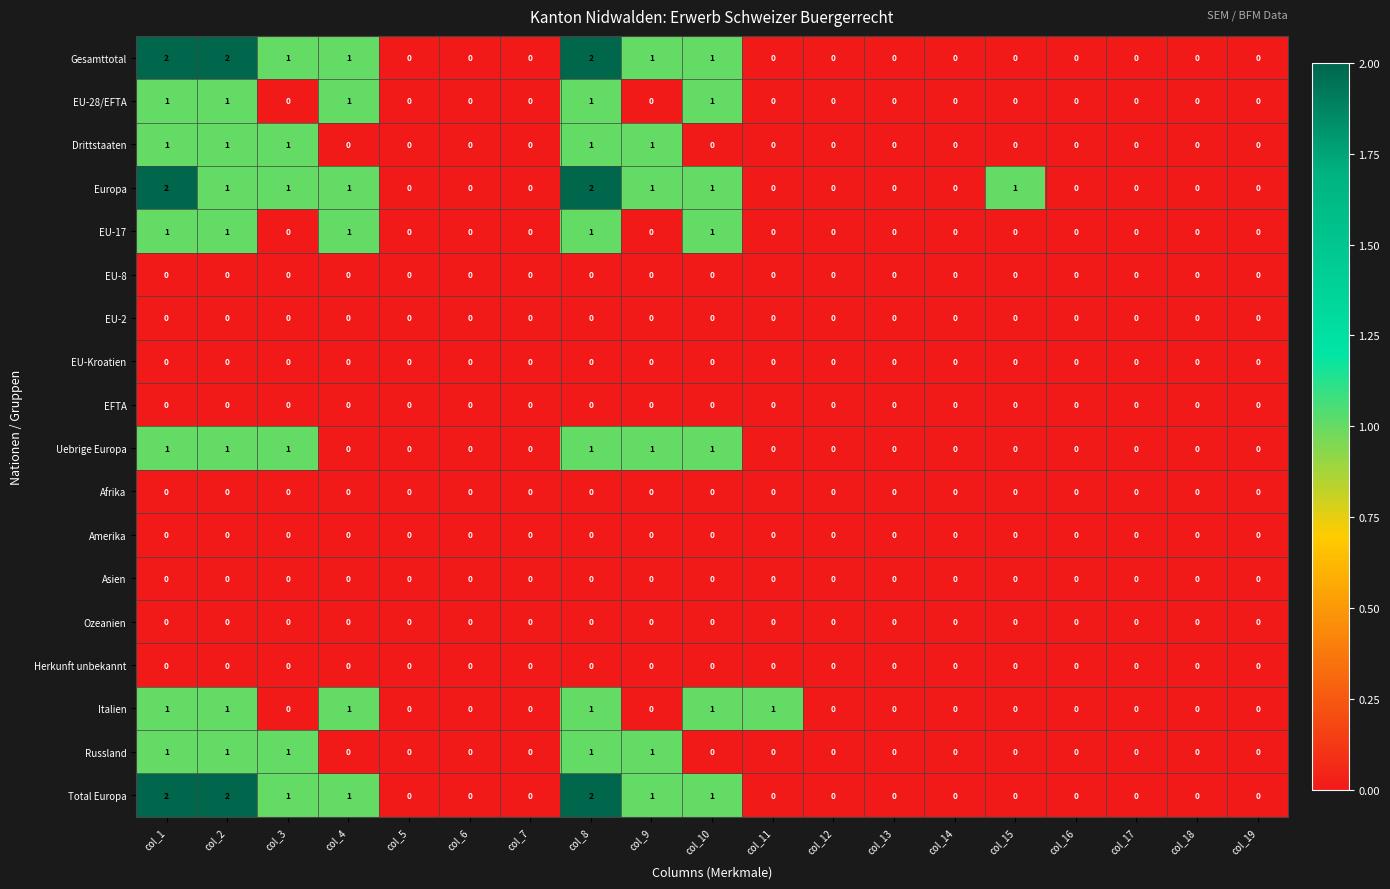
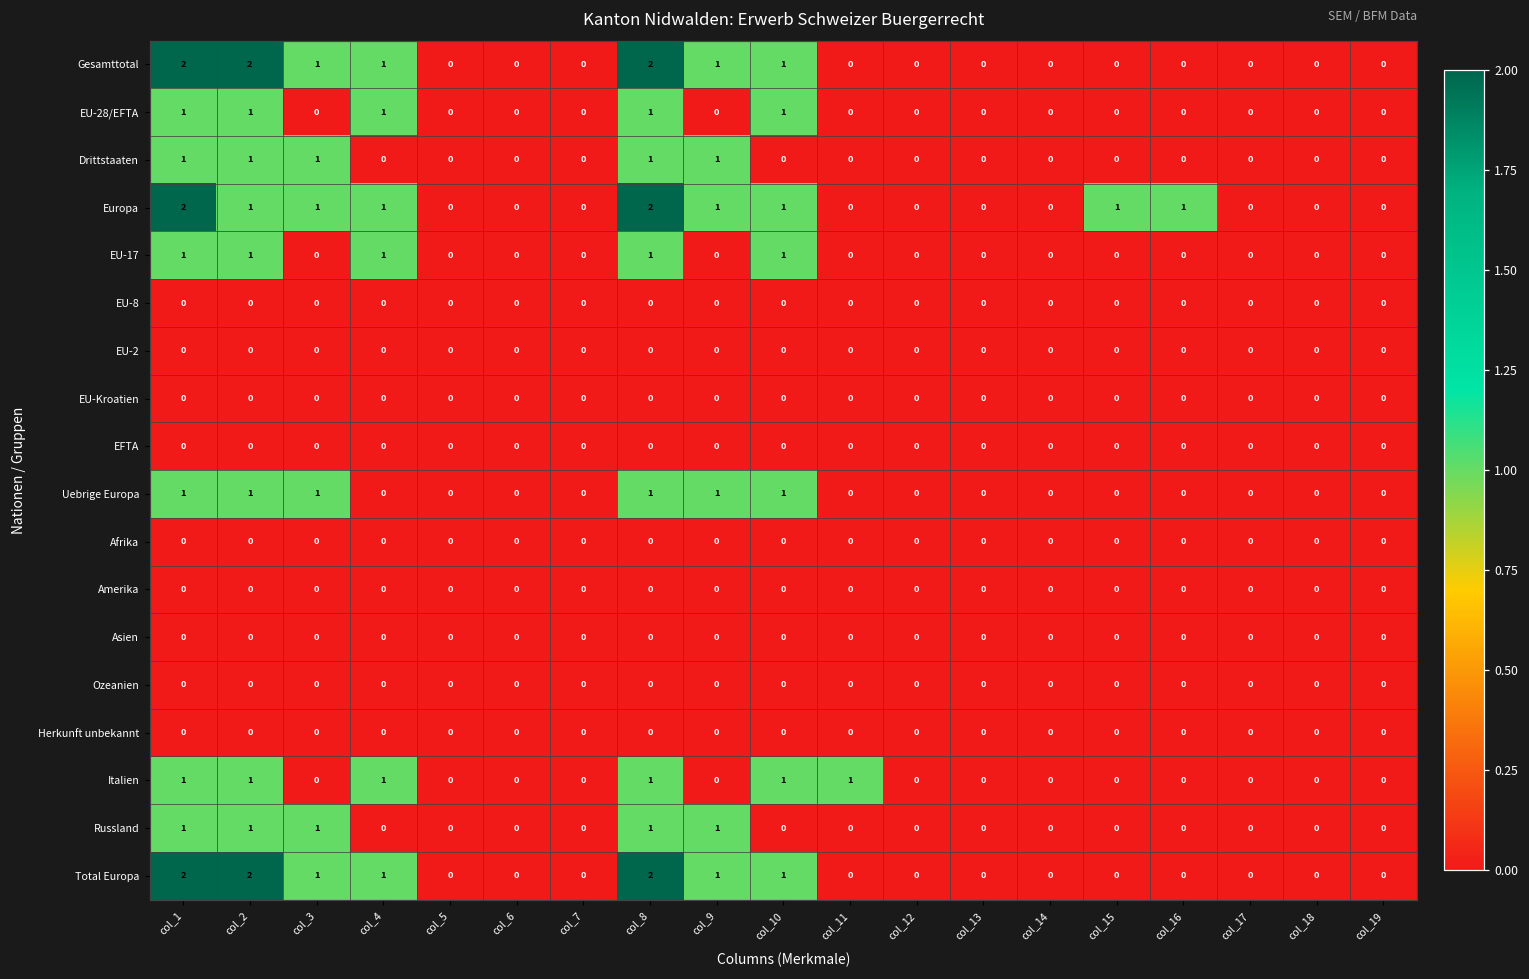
Europa, col_16: 0 -> 1
